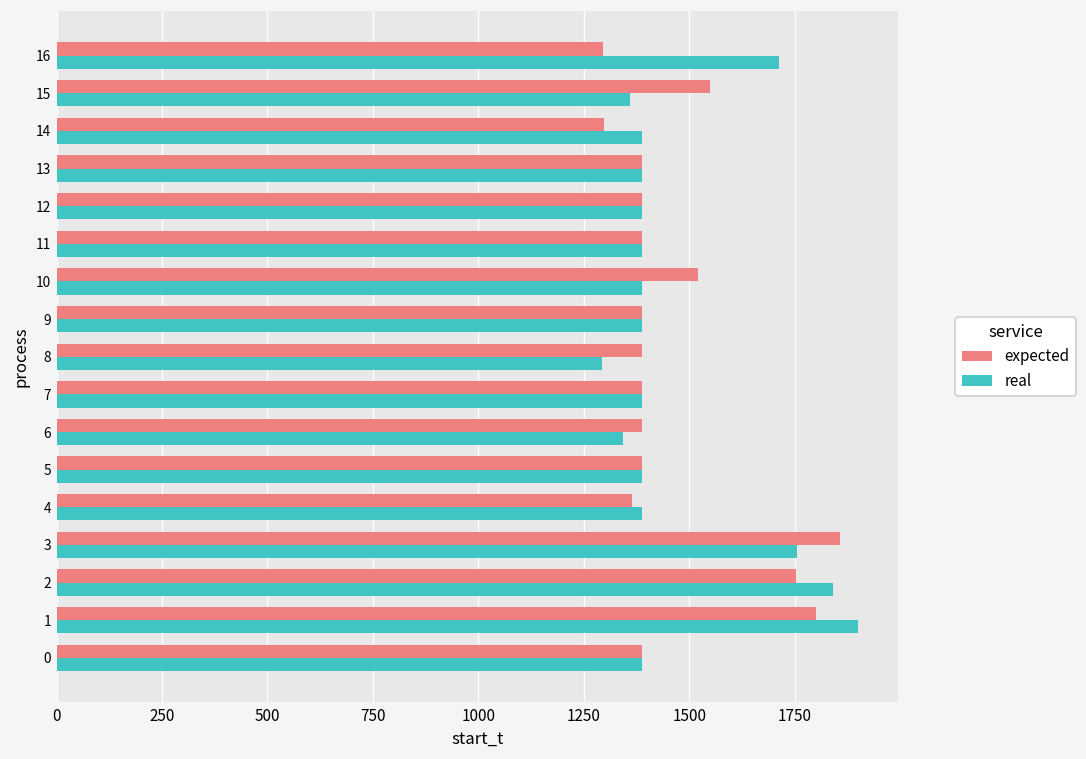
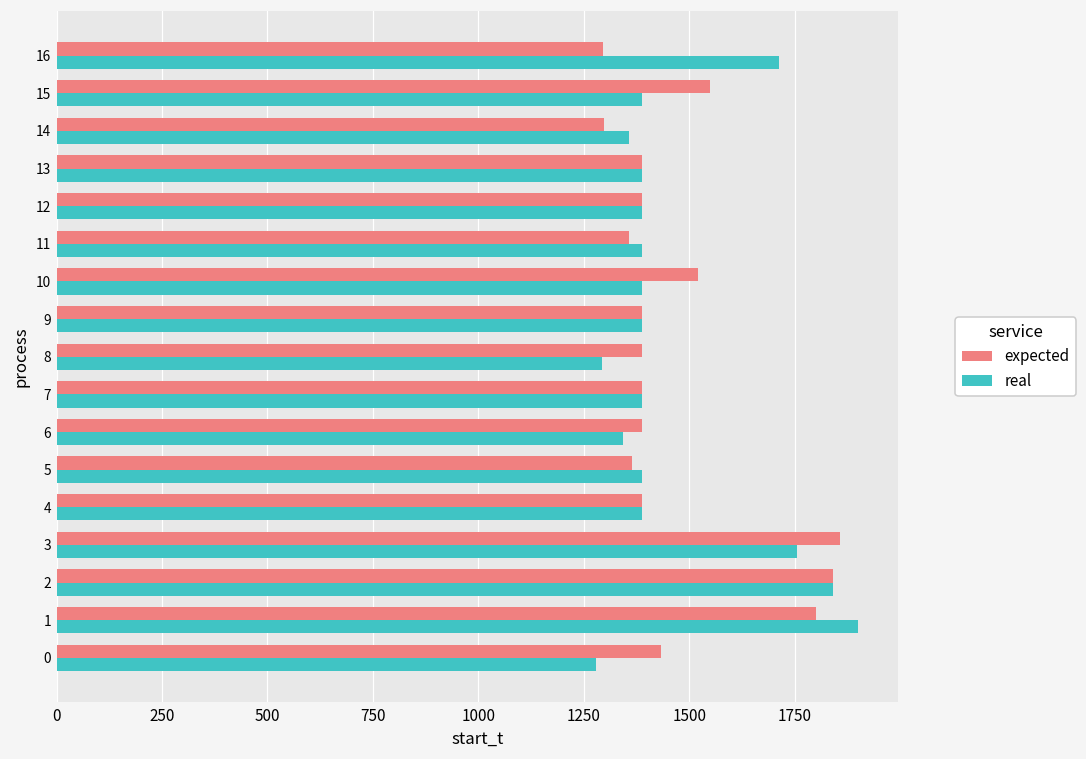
real, 15: 1360 -> 1390
real, 14: 1390 -> 1360
expected, 11: 1390 -> 1360
expected, 5: 1390 -> 1360
expected, 4: 1370 -> 1390
expected, 2: 1750 -> 1840
expected, 0: 1390 -> 1430
real, 0: 1390 -> 1280
